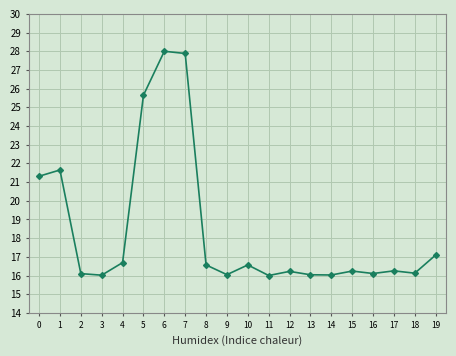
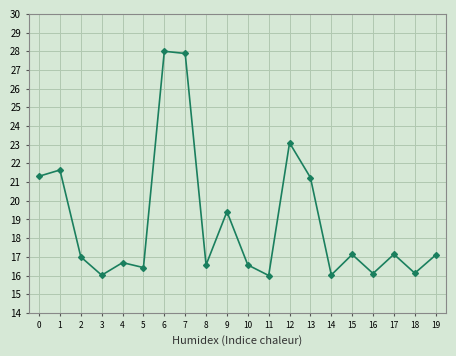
2: 16.1 -> 17.0
5: 25.6 -> 16.4
9: 16.0 -> 19.4
12: 16.2 -> 23.1
13: 16.0 -> 21.2
15: 16.2 -> 17.1
17: 16.2 -> 17.1
